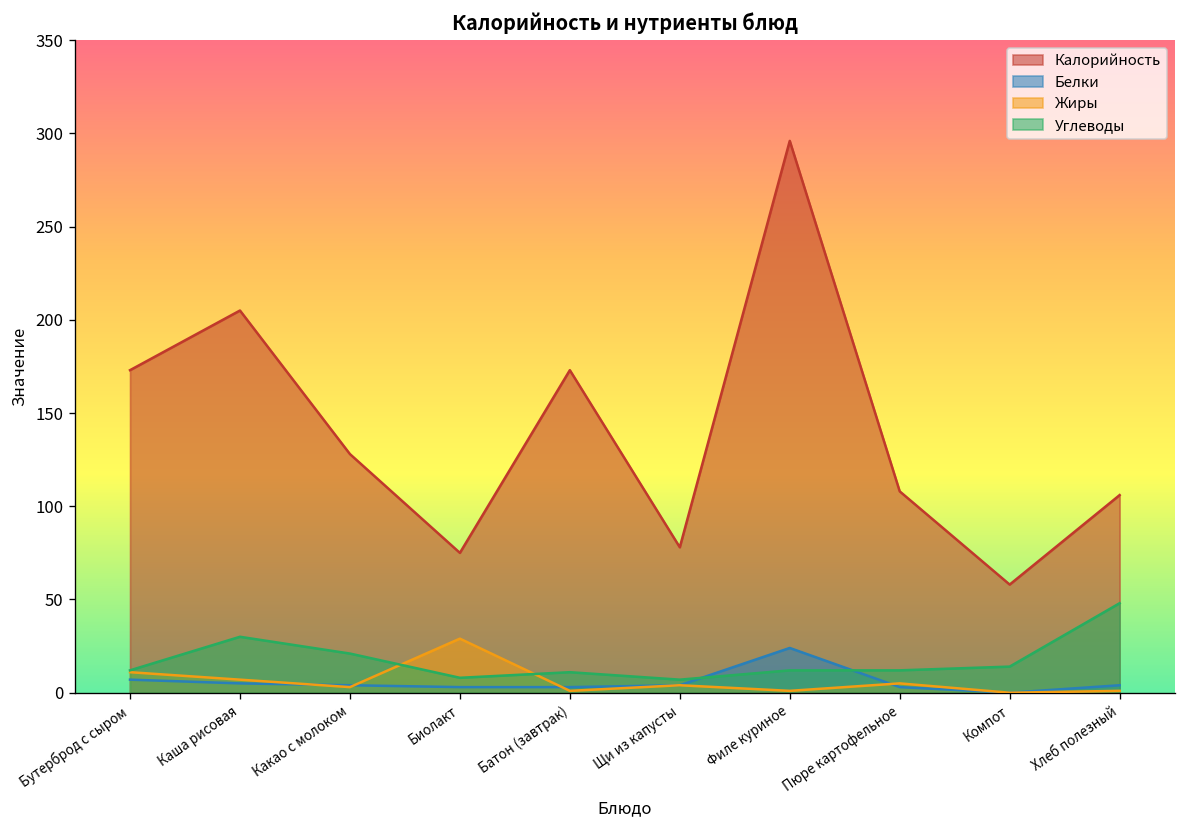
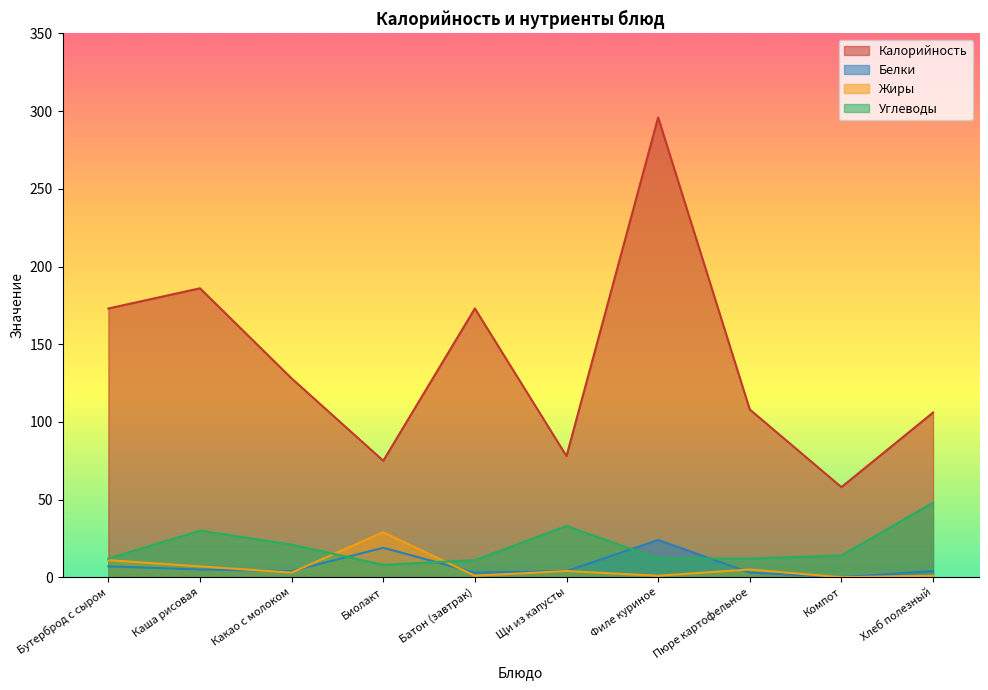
Калорийность, Каша рисовая: 205 -> 186
Белки, Биолакт: 3 -> 19
Углеводы, Щи из капусты: 7 -> 33
